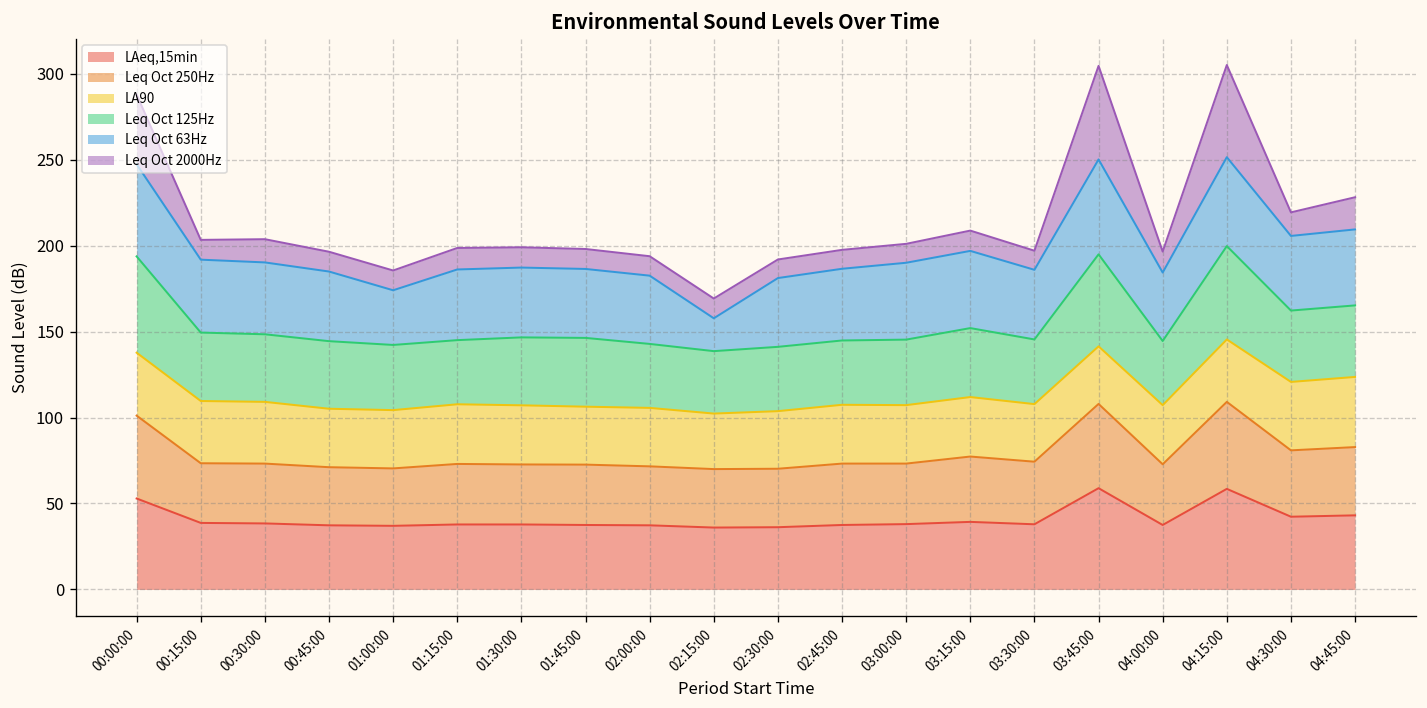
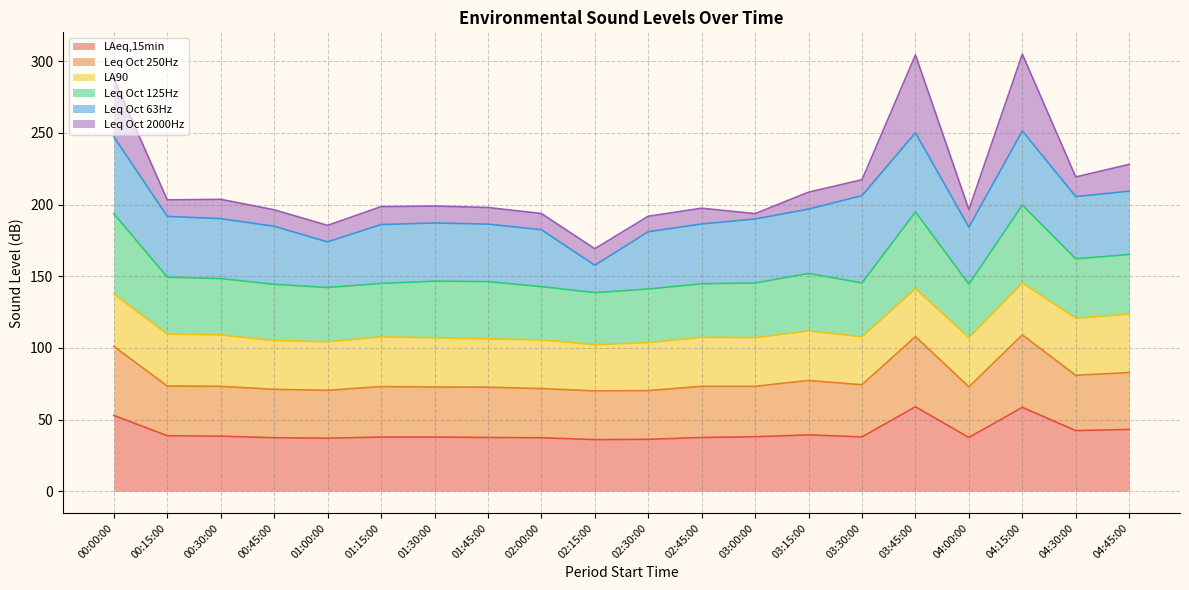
Leq Oct 2000Hz, 03:00:00: 11 -> 4
Leq Oct 63Hz, 03:30:00: 41 -> 61
